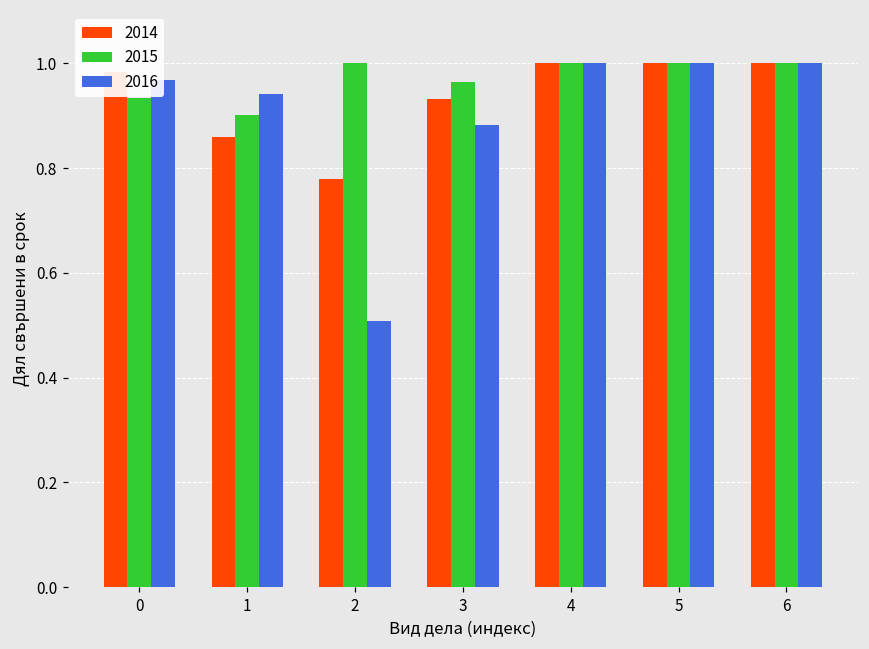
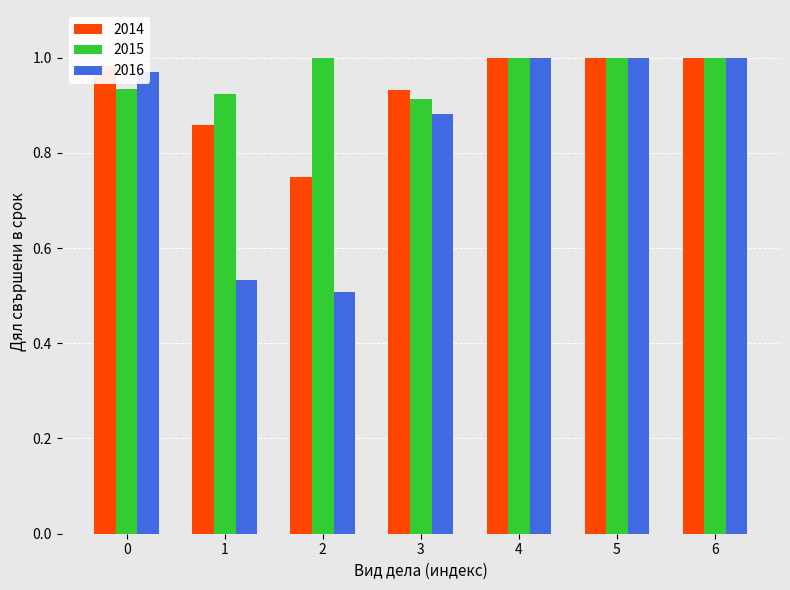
2015, 1: 0.90 -> 0.92
2016, 1: 0.94 -> 0.53
2014, 2: 0.78 -> 0.75
2015, 3: 0.96 -> 0.91
